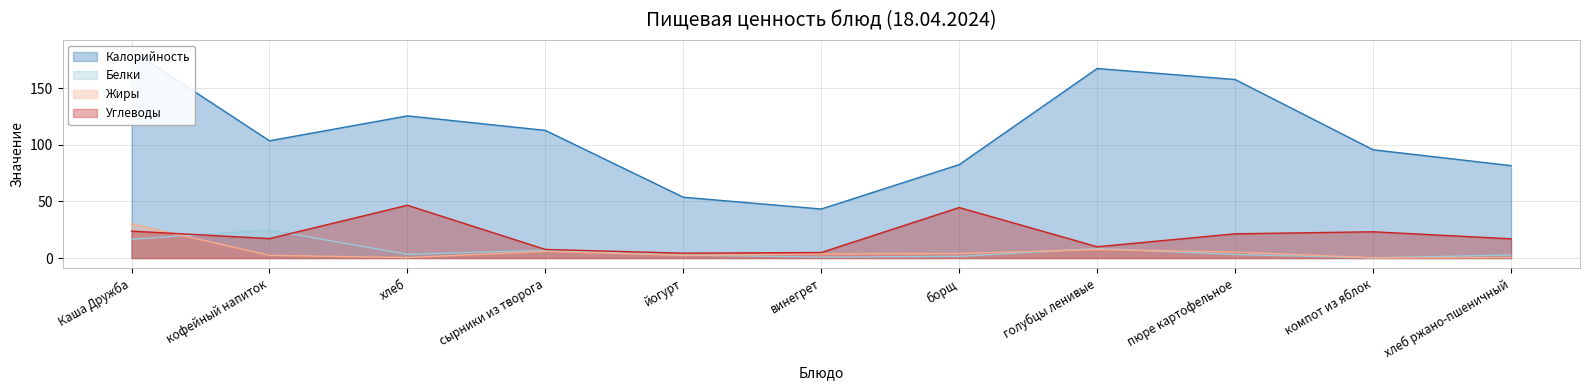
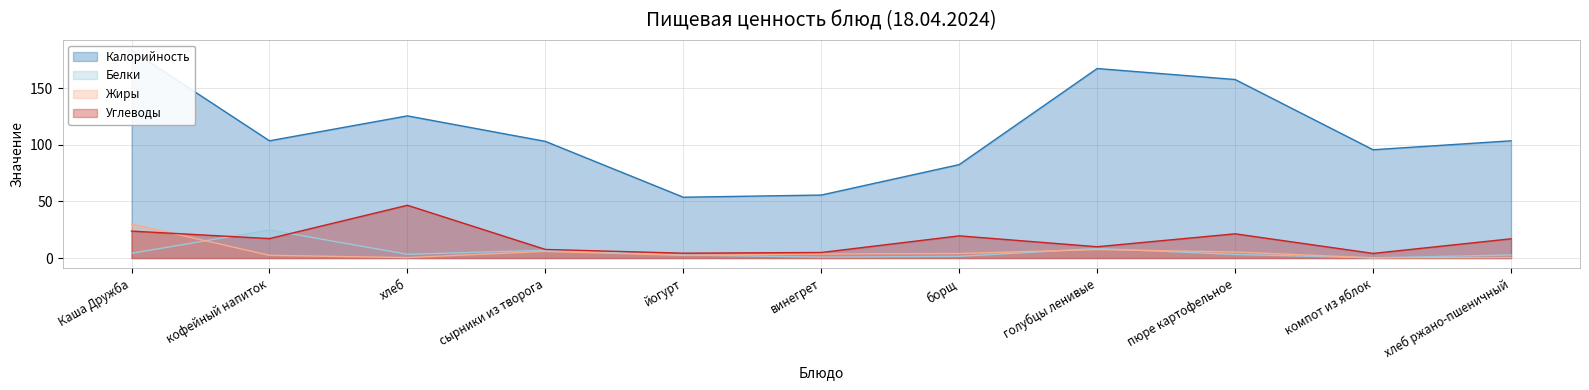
Белки, Каша Дружба: 17 -> 4
Калорийность, сырники из творога: 113 -> 103
Калорийность, винегрет: 43 -> 56
Углеводы, борщ: 45 -> 20
Углеводы, компот из яблок: 23 -> 4
Калорийность, хлеб ржано-пшеничный: 82 -> 104
